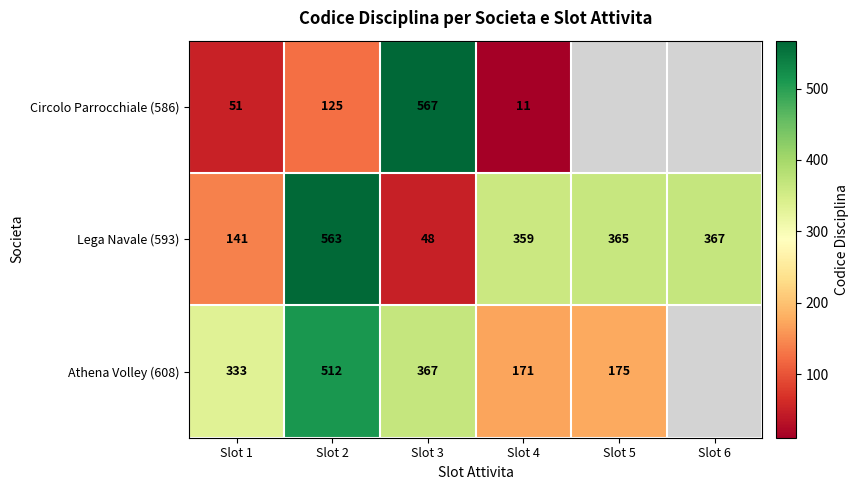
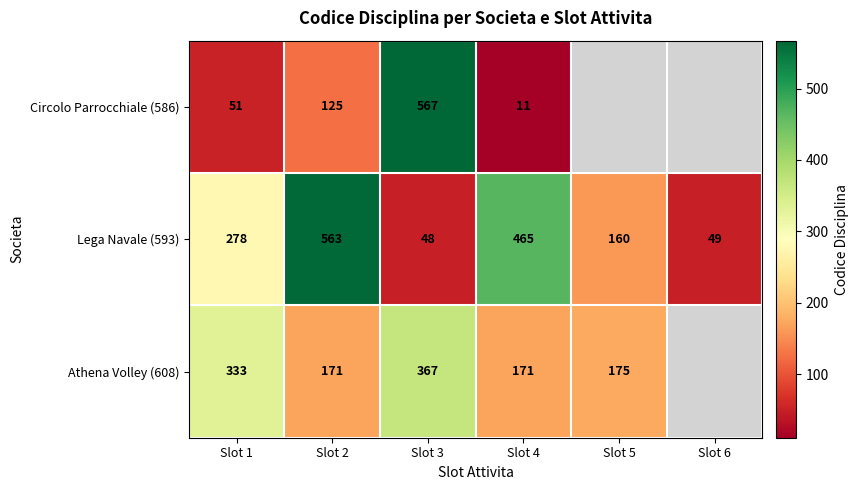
Lega Navale (593), Slot 1: 141 -> 278
Lega Navale (593), Slot 4: 359 -> 465
Lega Navale (593), Slot 5: 365 -> 160
Lega Navale (593), Slot 6: 367 -> 49
Athena Volley (608), Slot 2: 512 -> 171
